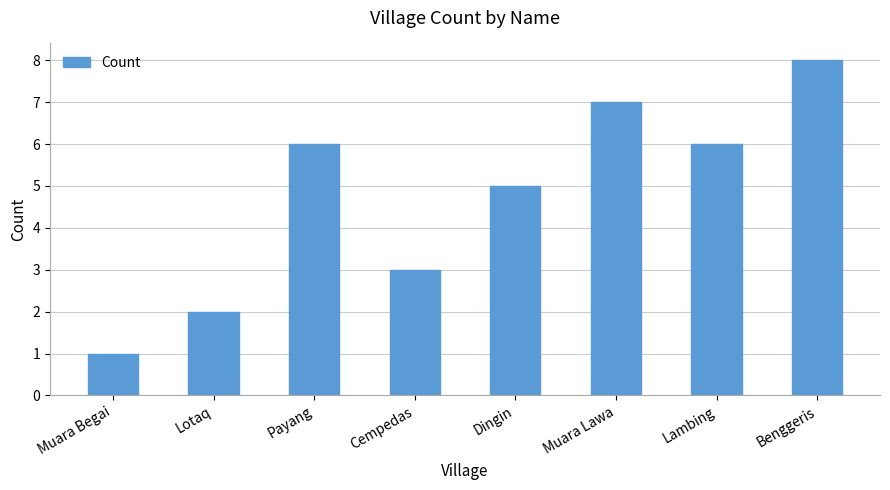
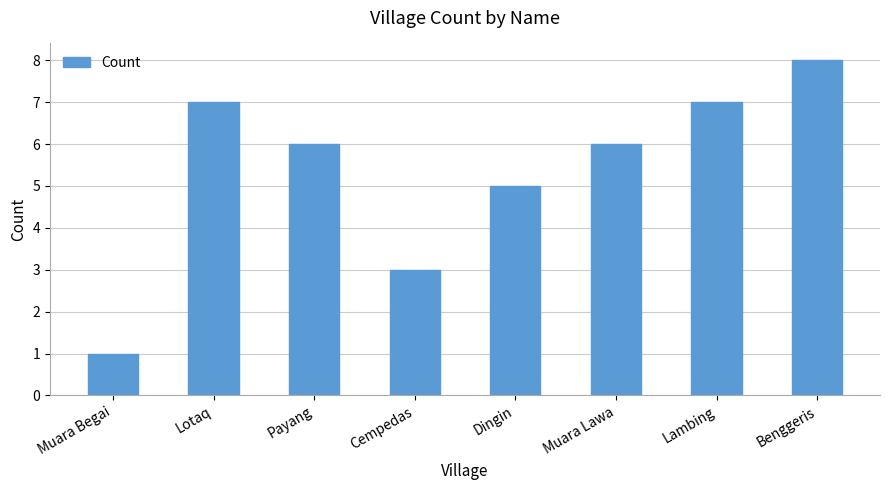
Lotaq: 2 -> 7
Muara Lawa: 7 -> 6
Lambing: 6 -> 7
